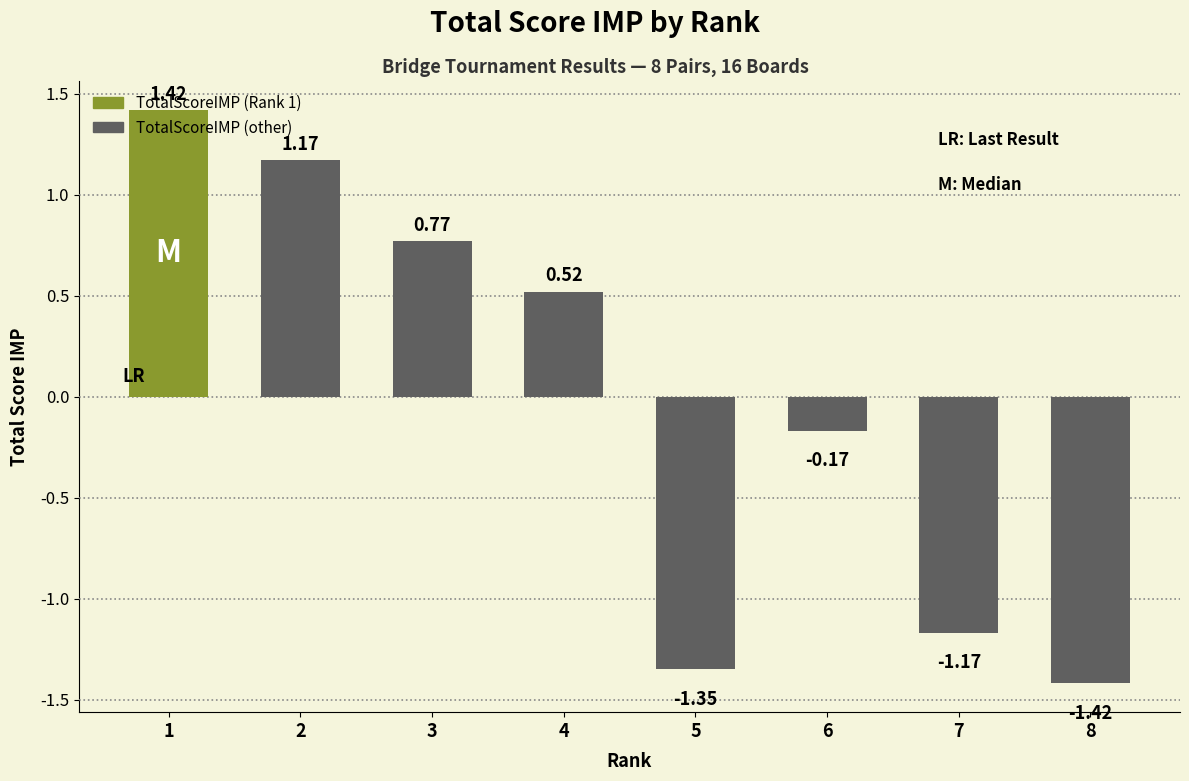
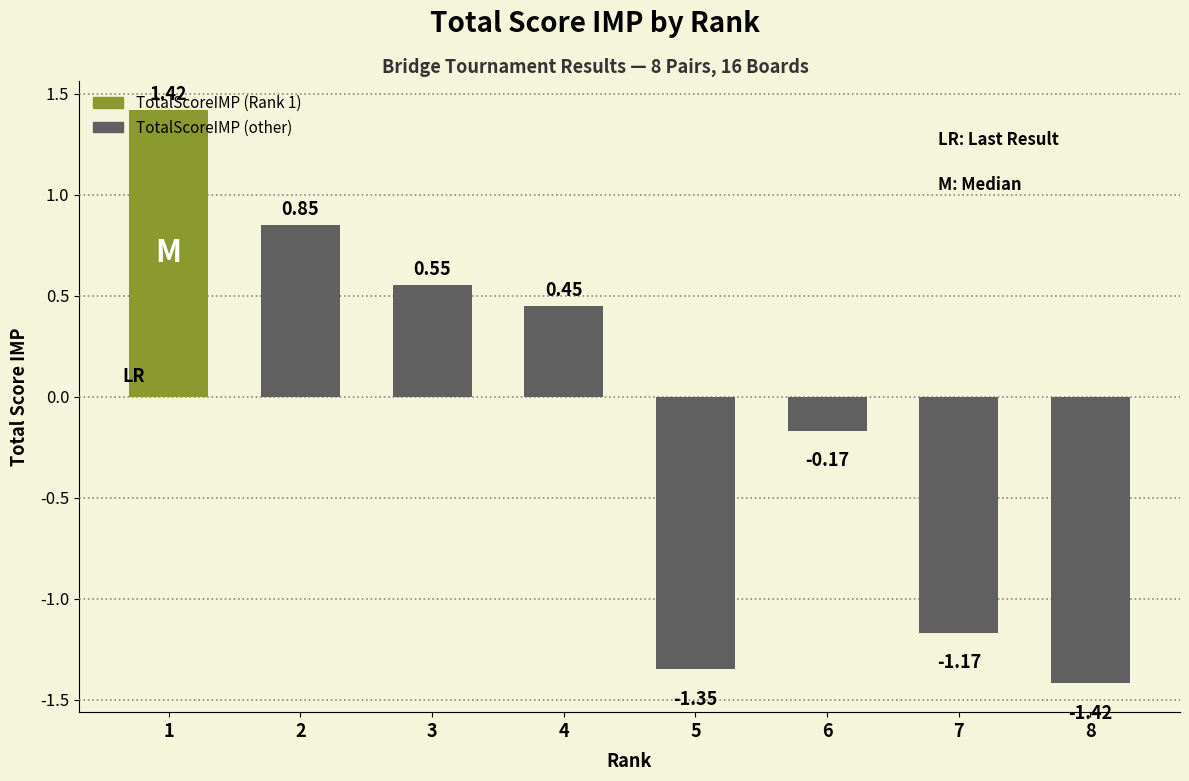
2: 1.17 -> 0.85
3: 0.77 -> 0.55
4: 0.52 -> 0.45
